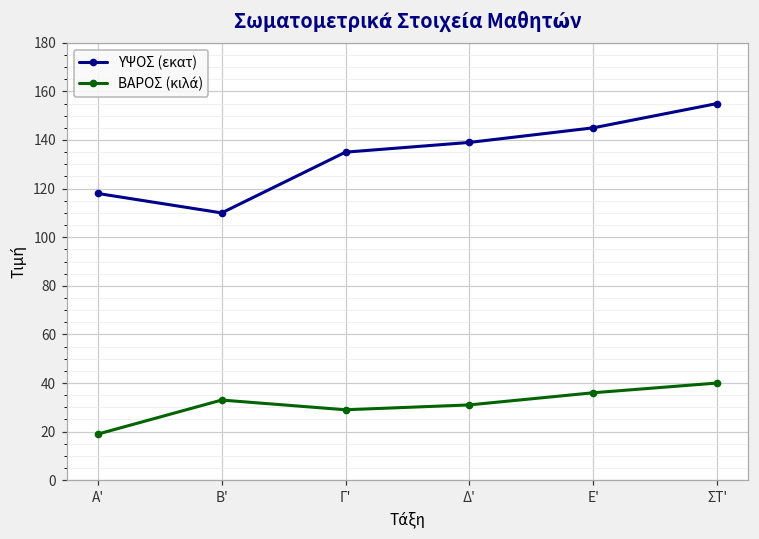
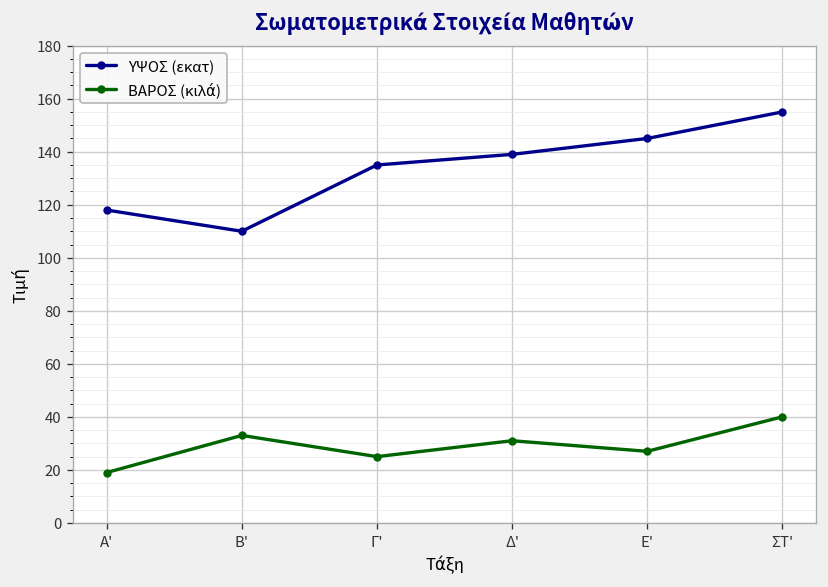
ΒΑΡΟΣ (κιλά), Γ': 29 -> 25
ΒΑΡΟΣ (κιλά), Ε': 36 -> 27
